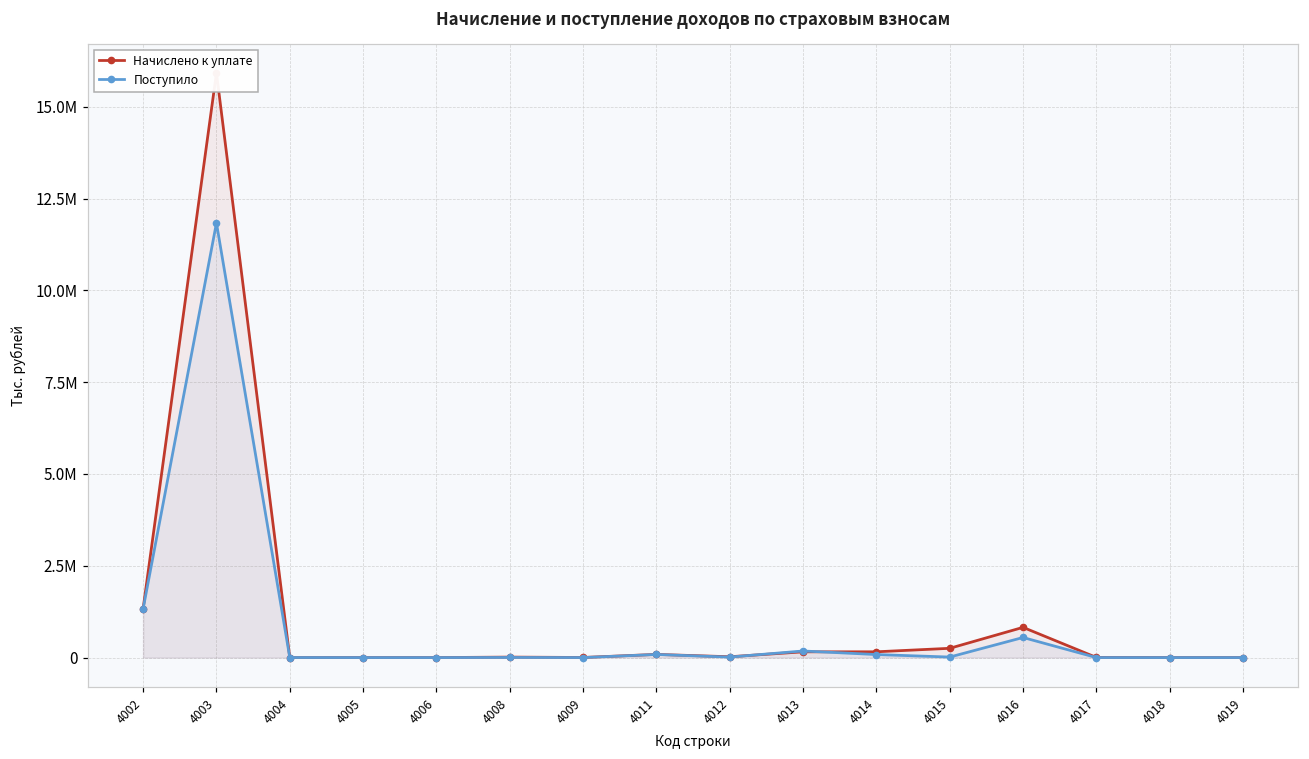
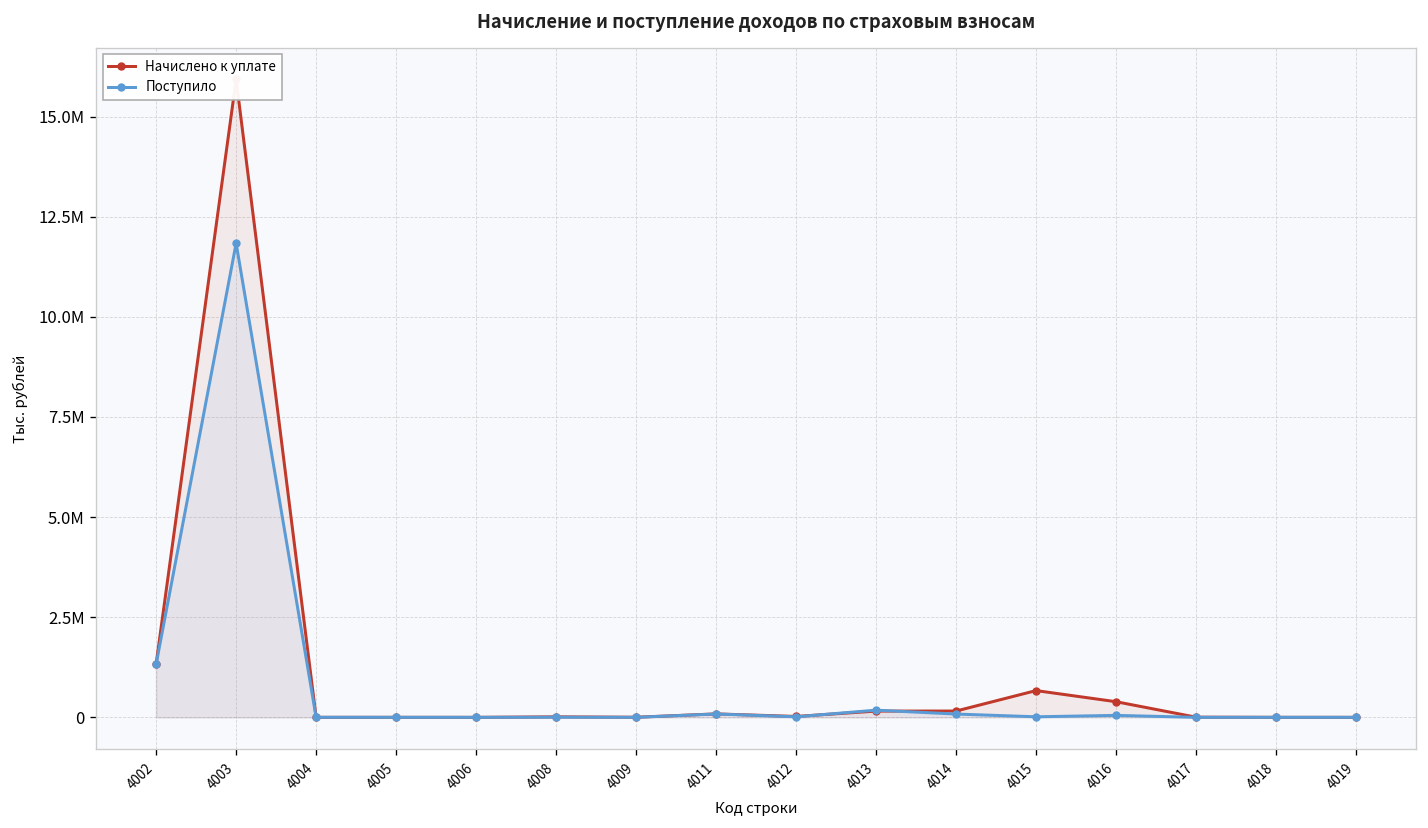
Начислено к уплате, 4015: 300000 -> 700000
Начислено к уплате, 4016: 800000 -> 400000
Поступило, 4016: 500000 -> 0
